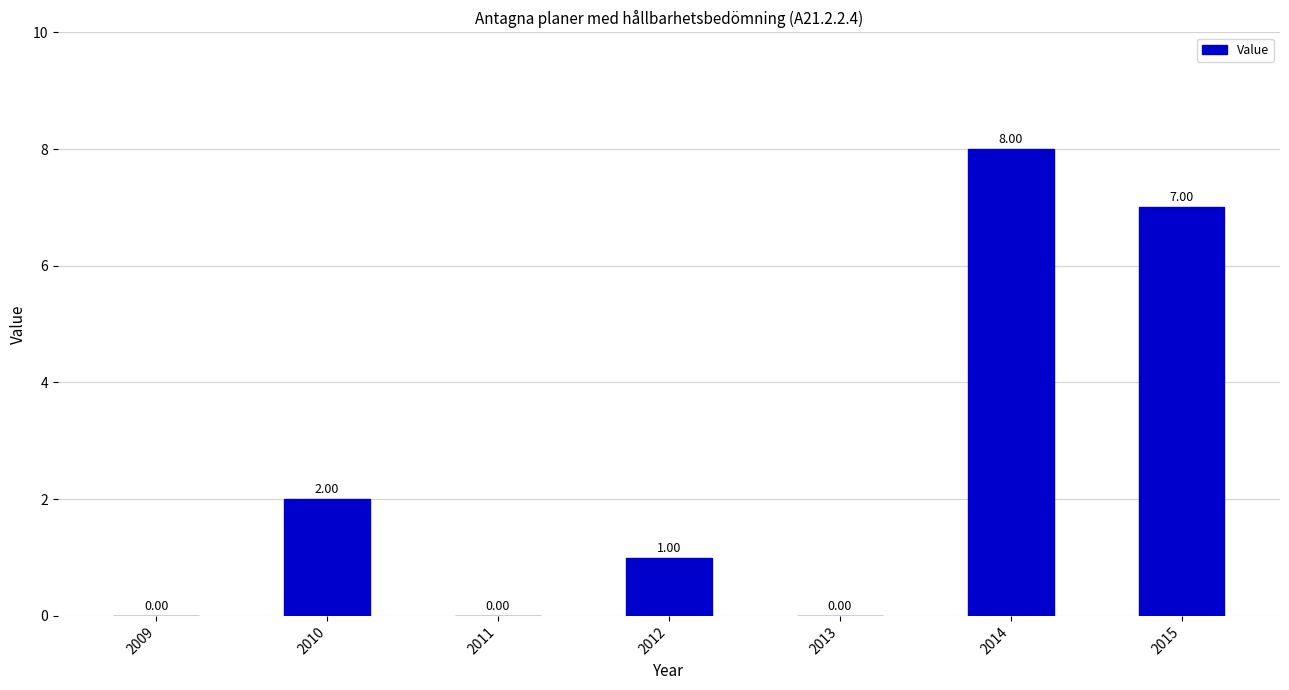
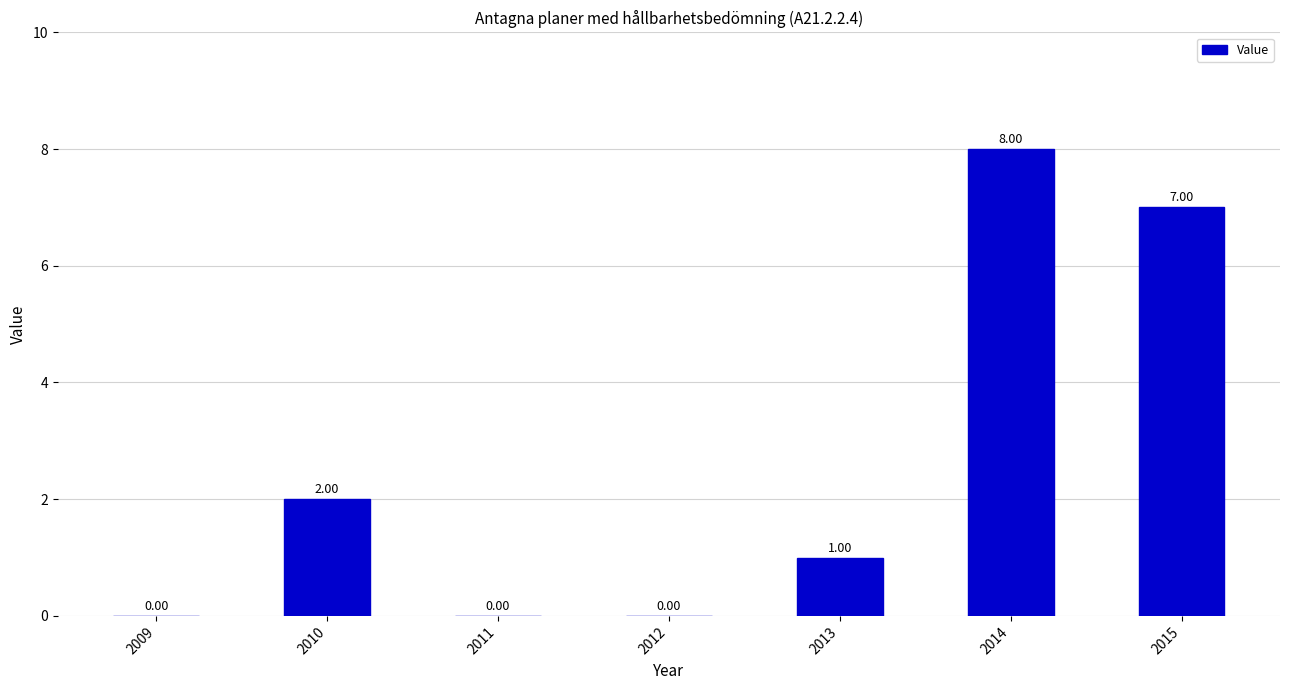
2012: 1.00 -> 0.00
2013: 0.00 -> 1.00
